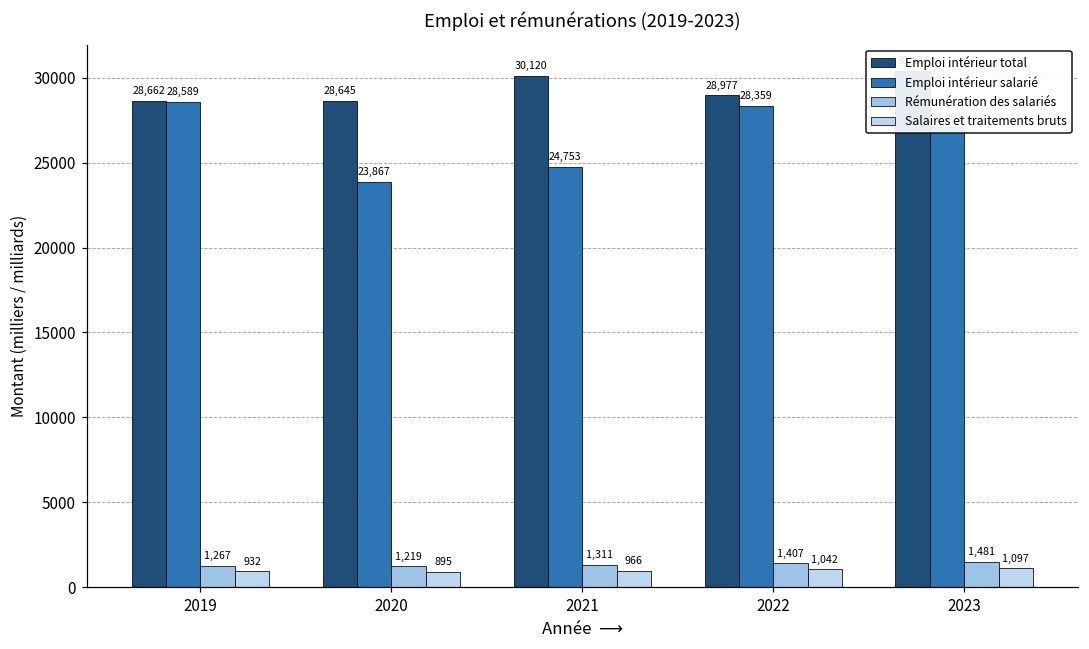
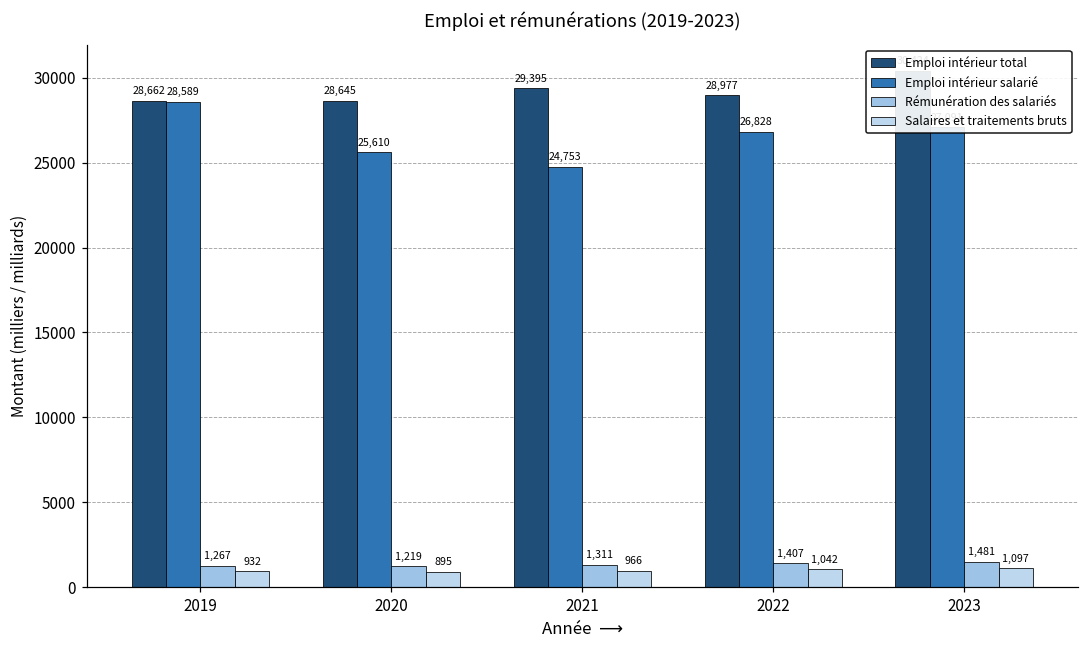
Emploi intérieur salarié, 2020: 23,867 -> 25,610
Emploi intérieur total, 2021: 30,120 -> 29,395
Emploi intérieur salarié, 2022: 28,359 -> 26,828
